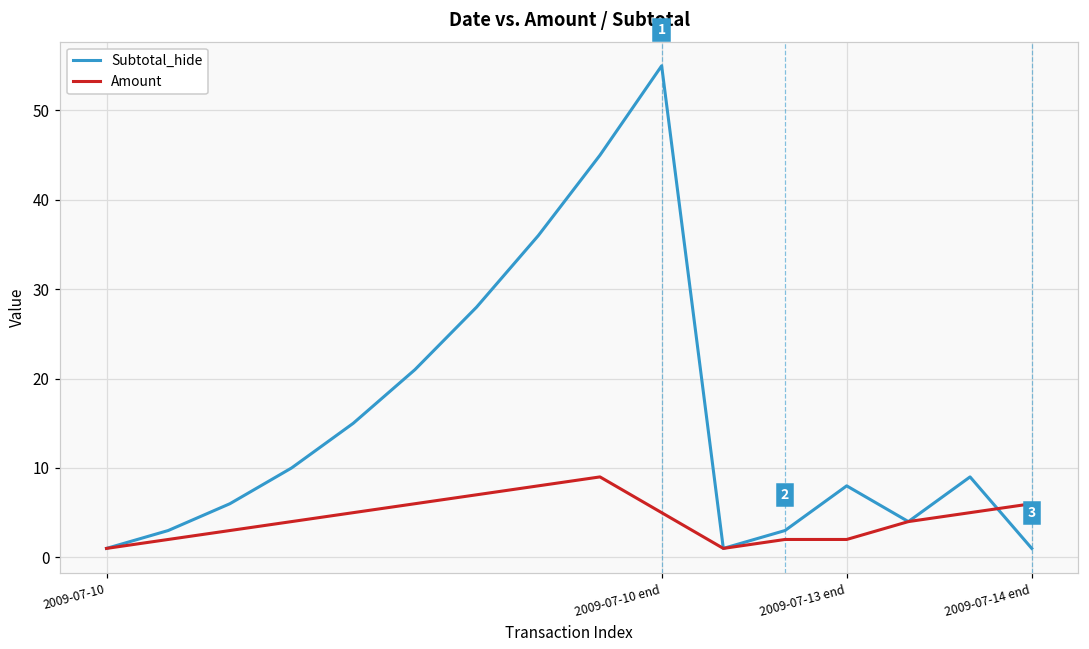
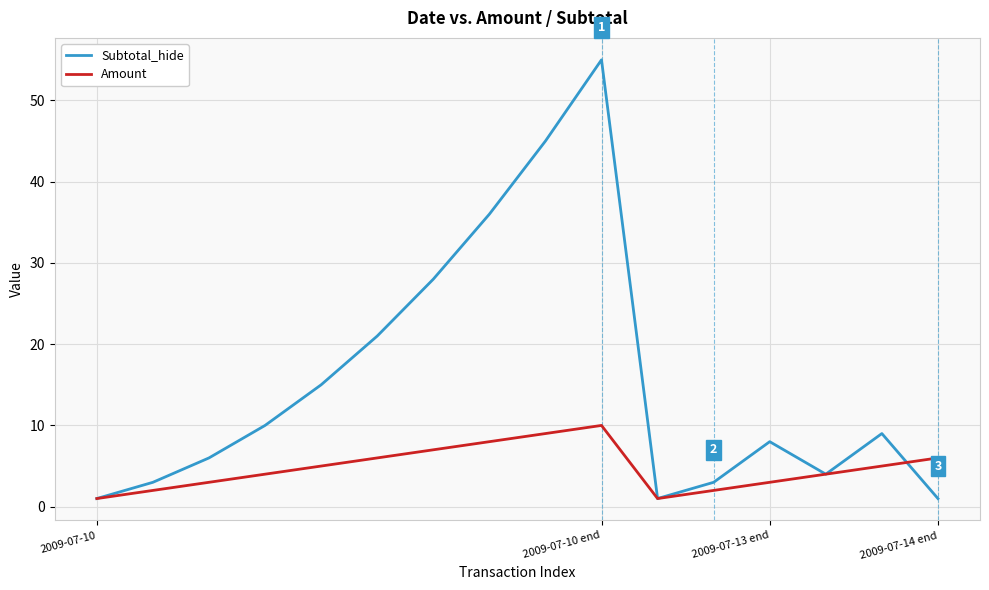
Amount, 2009-07-10 end: 5 -> 10
Amount, 2009-07-13 end: 2 -> 3
